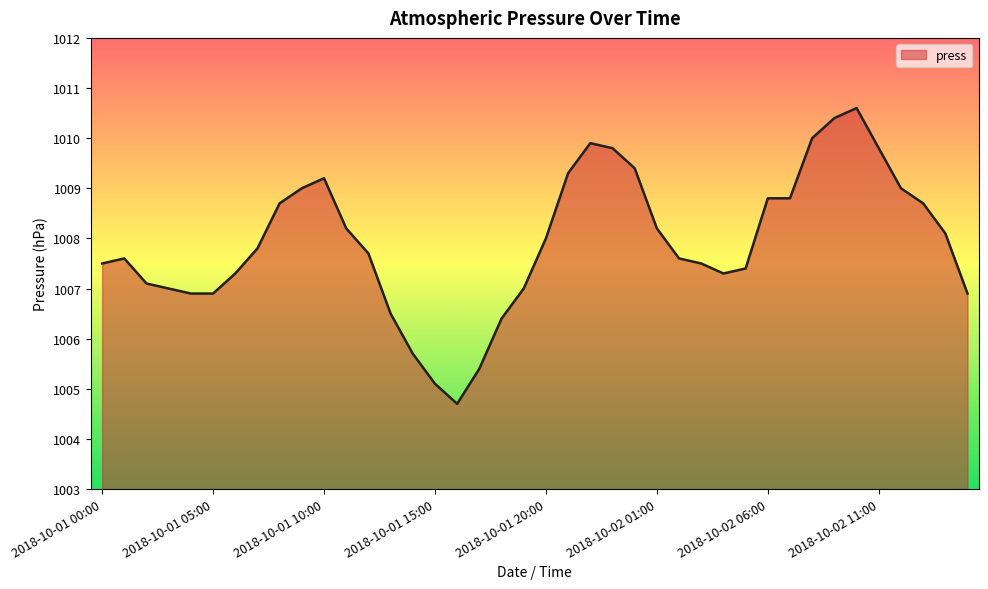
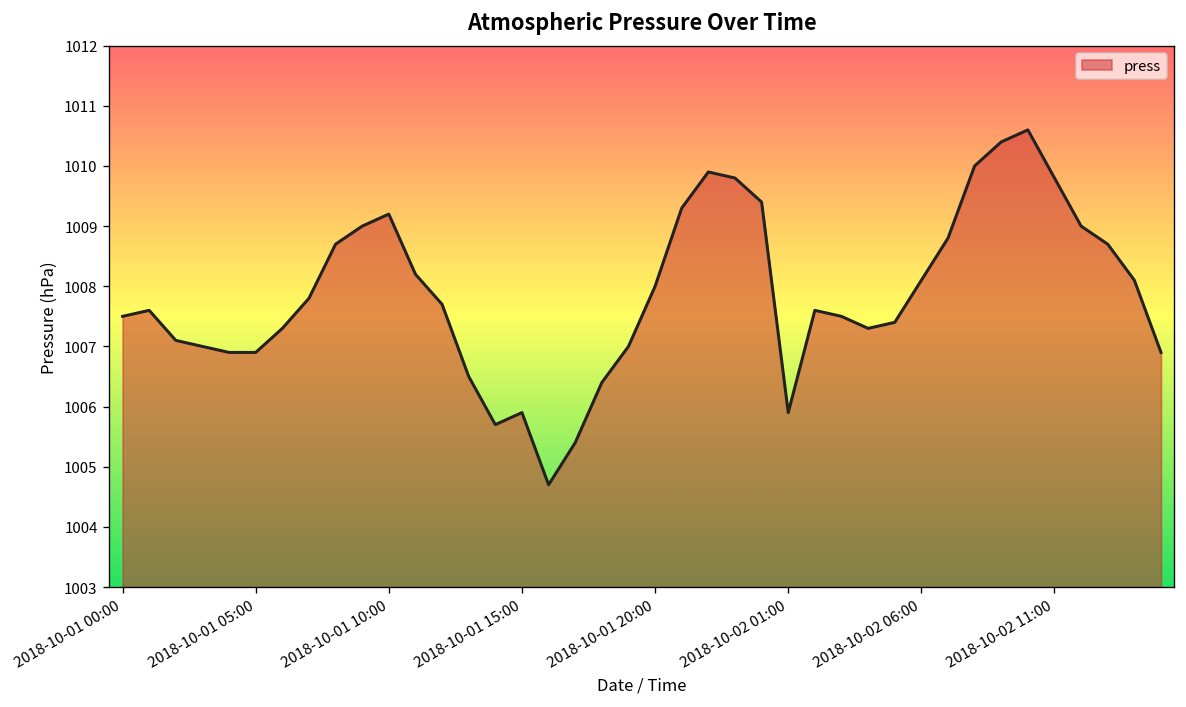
2018-10-01 15:00: 1005.1 -> 1005.9
2018-10-02 01:00: 1008.2 -> 1005.9
2018-10-02 06:00: 1008.8 -> 1008.1
